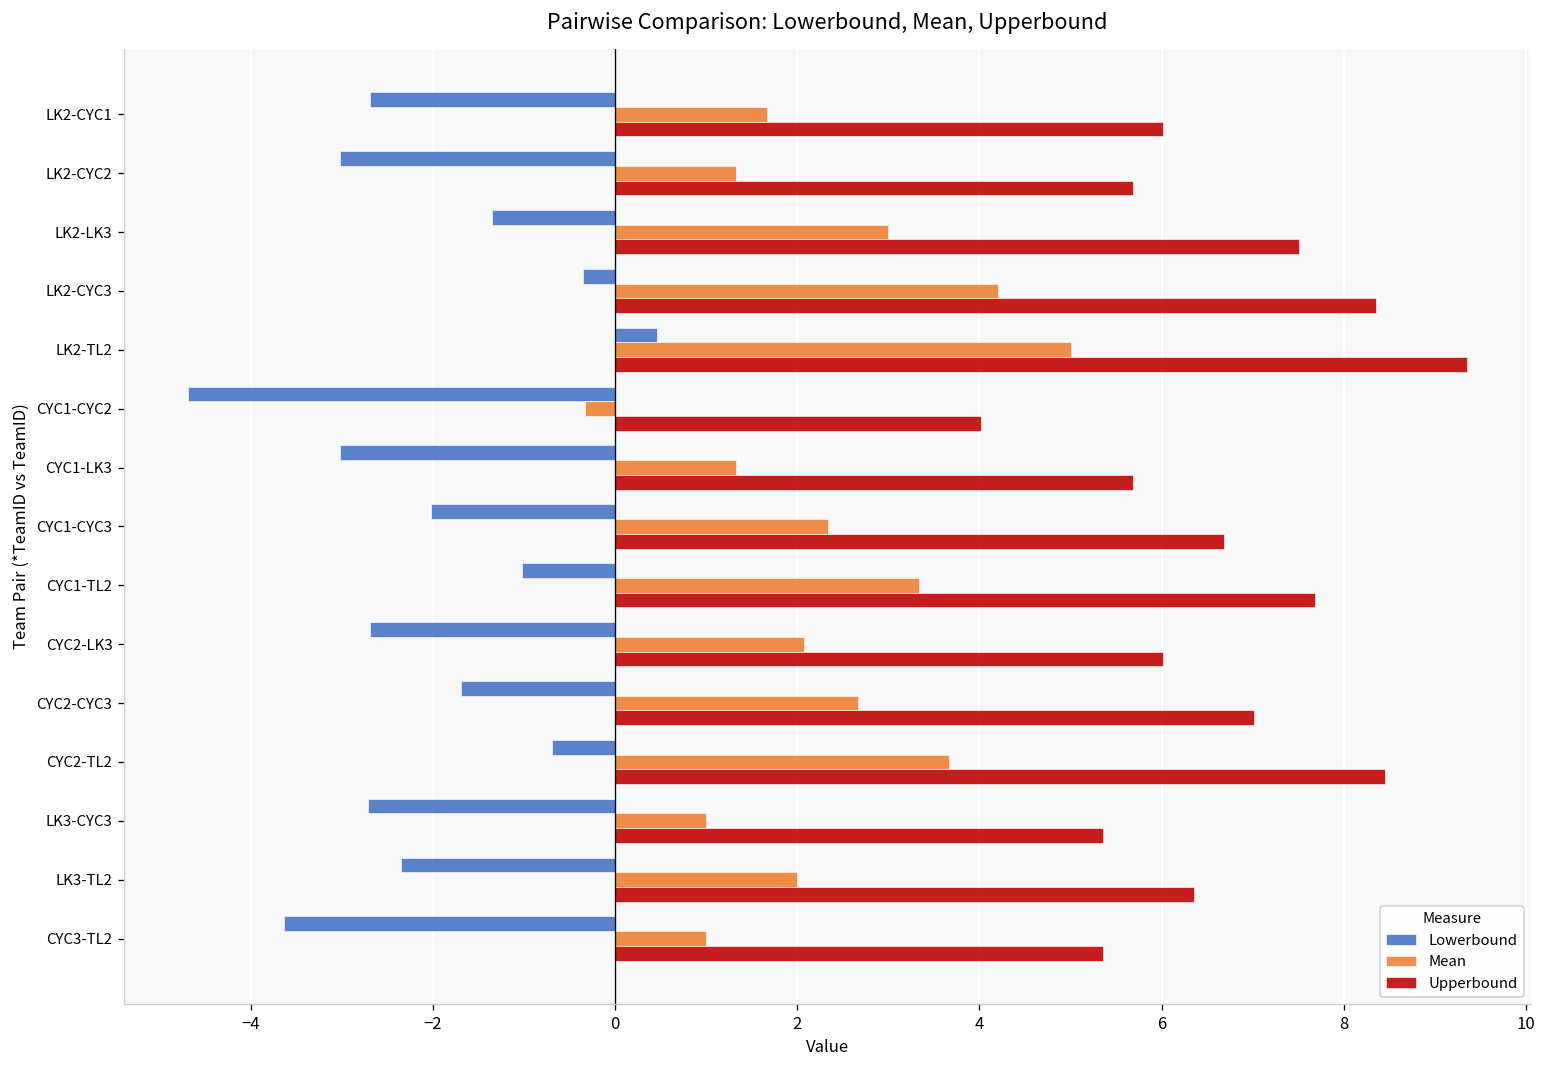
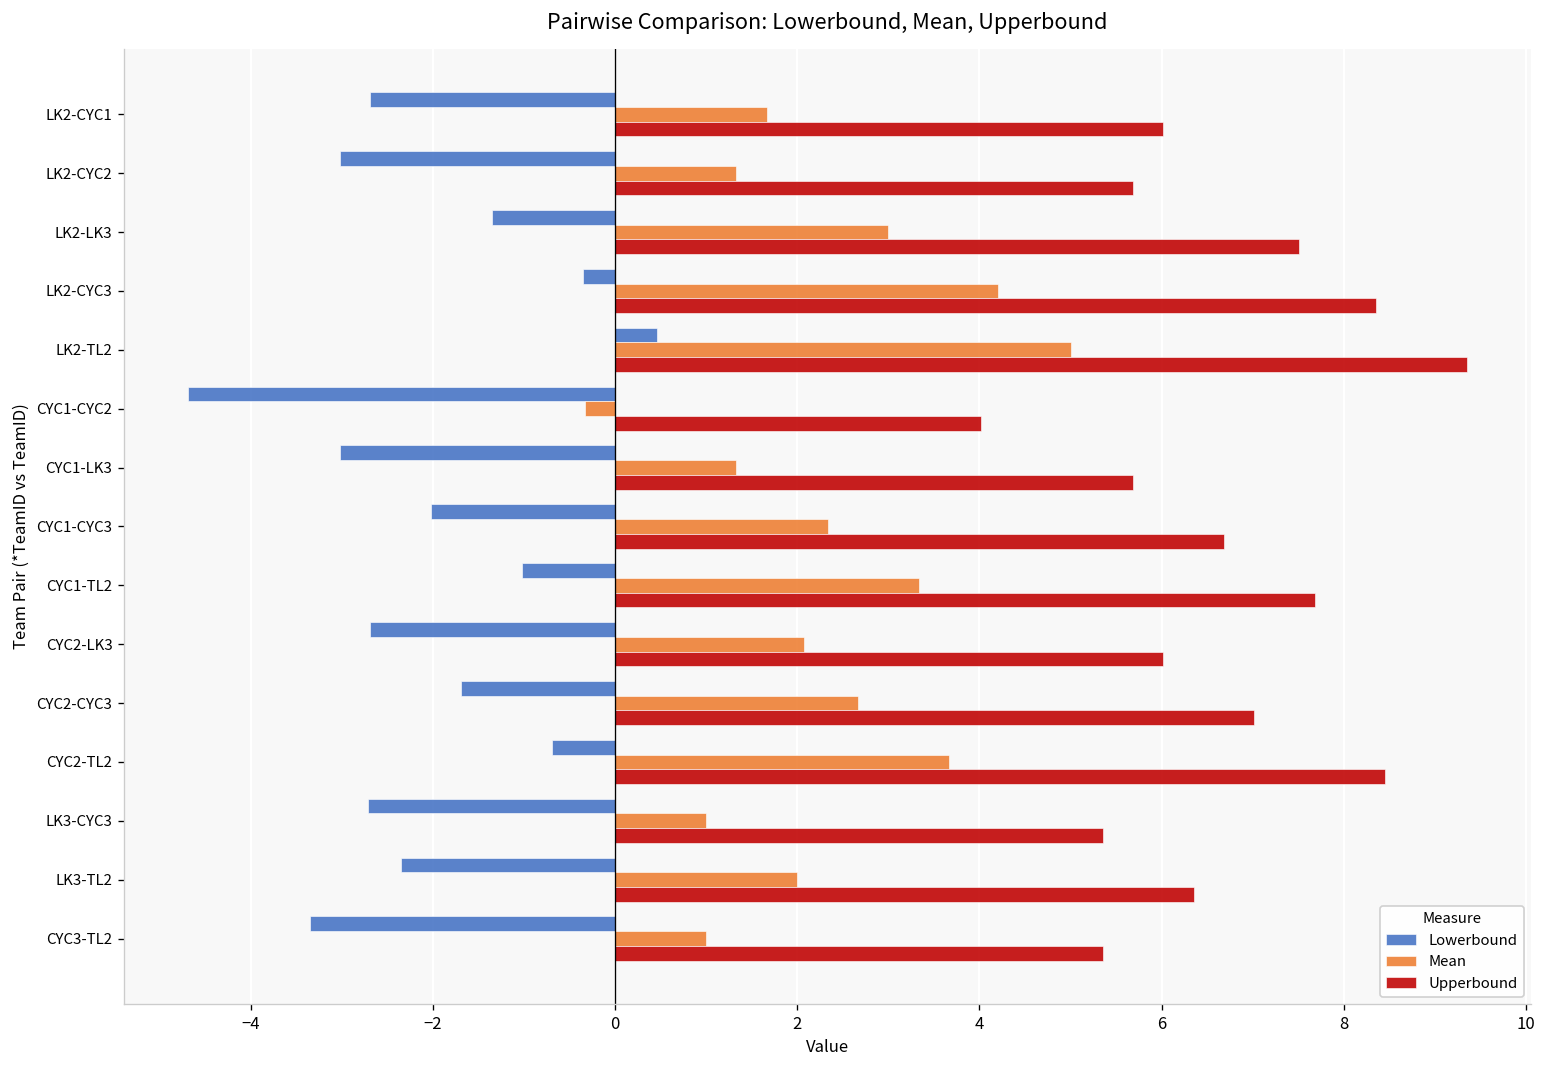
Lowerbound, CYC3-TL2: -3.6 -> -3.4
